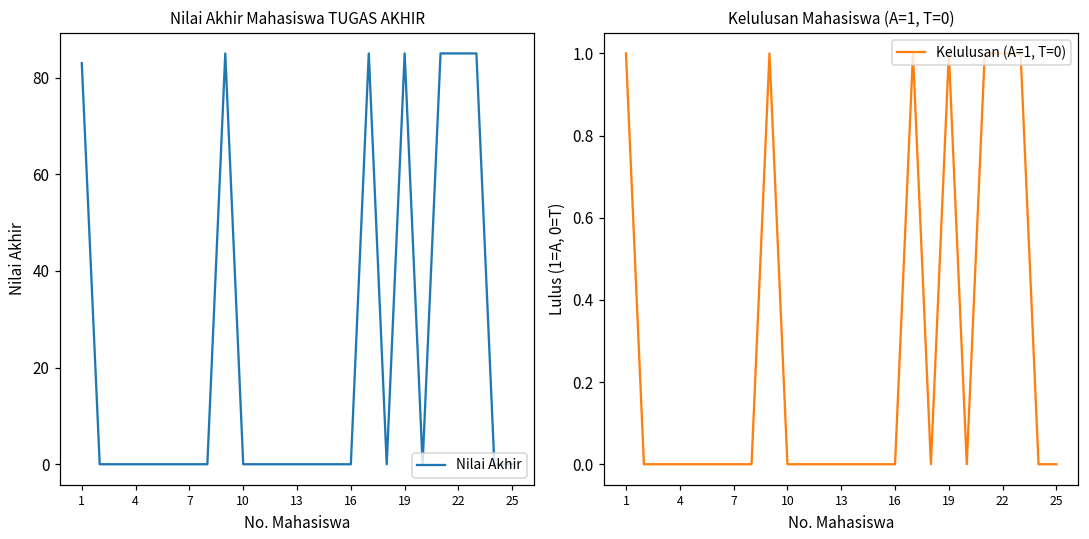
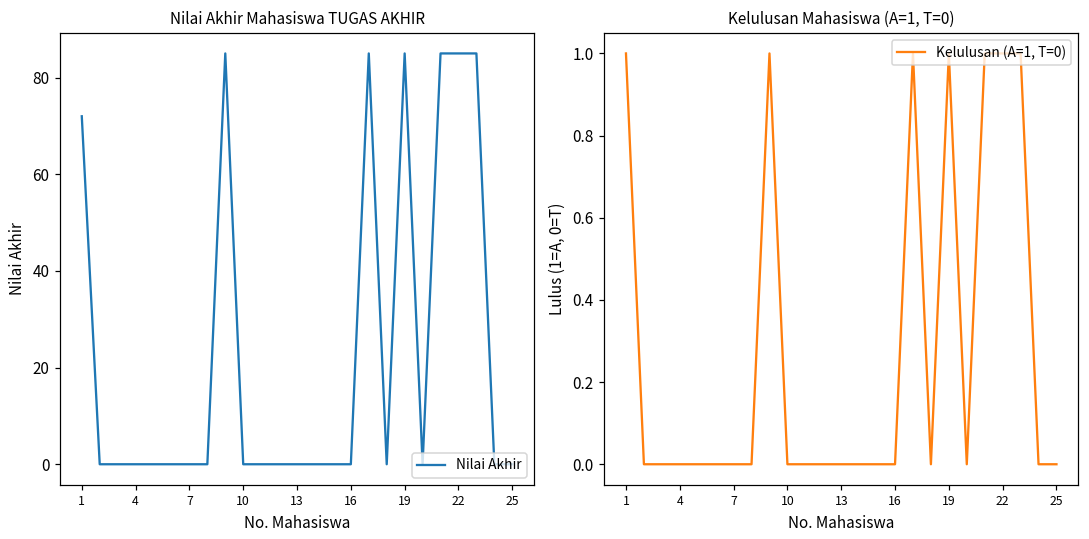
Nilai Akhir Mahasiswa TUGAS AKHIR, 1: 83 -> 72
